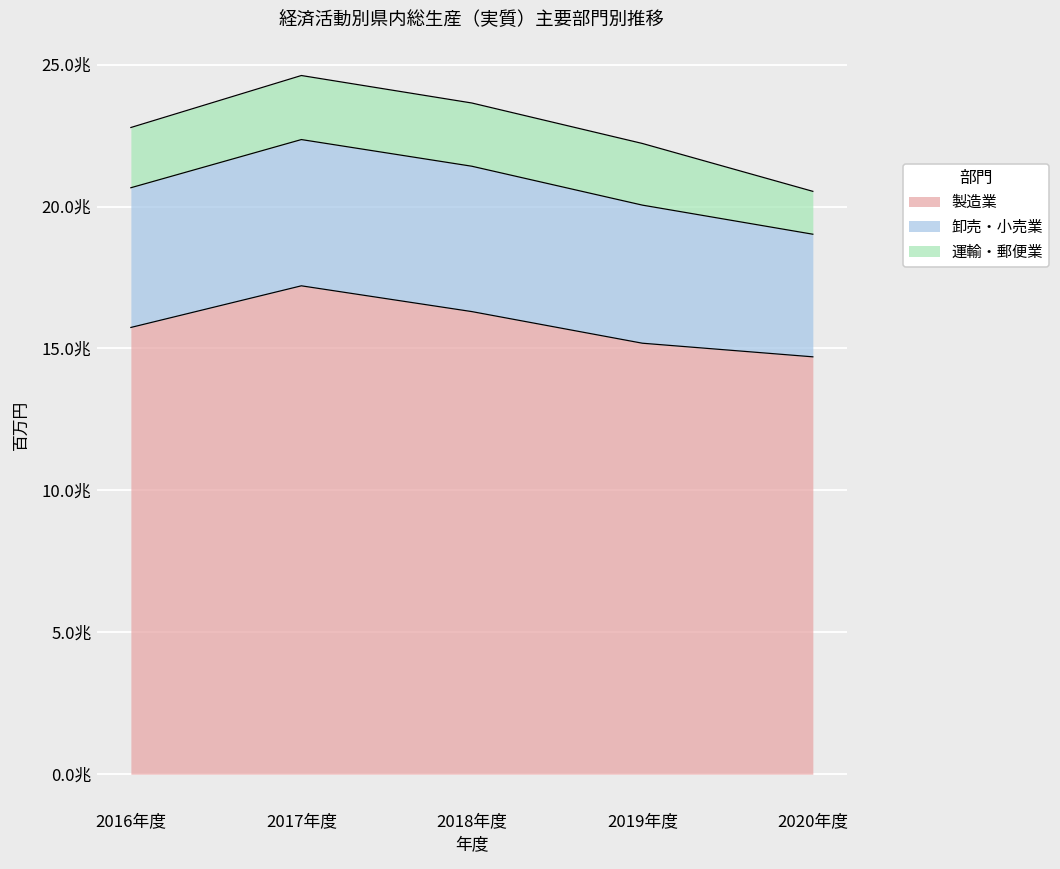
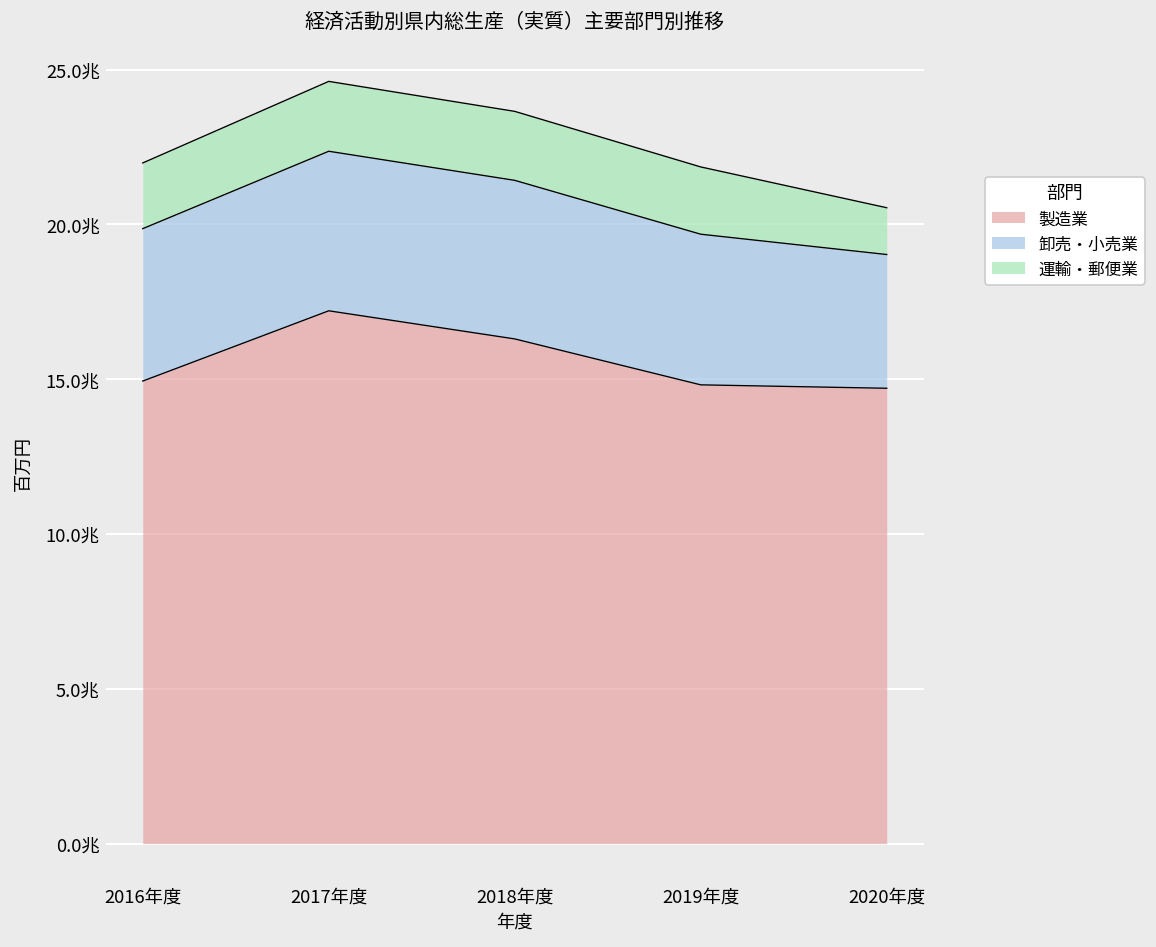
製造業, 2016年度: 15.7兆 -> 14.9兆
製造業, 2019年度: 15.2兆 -> 14.8兆
